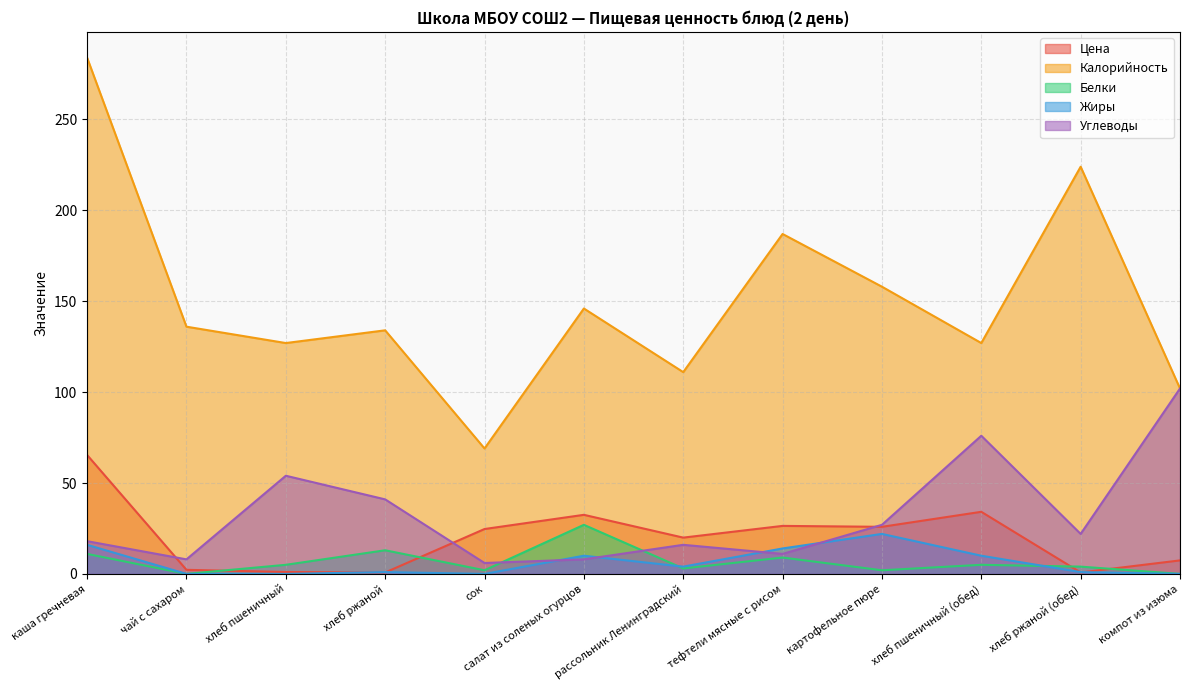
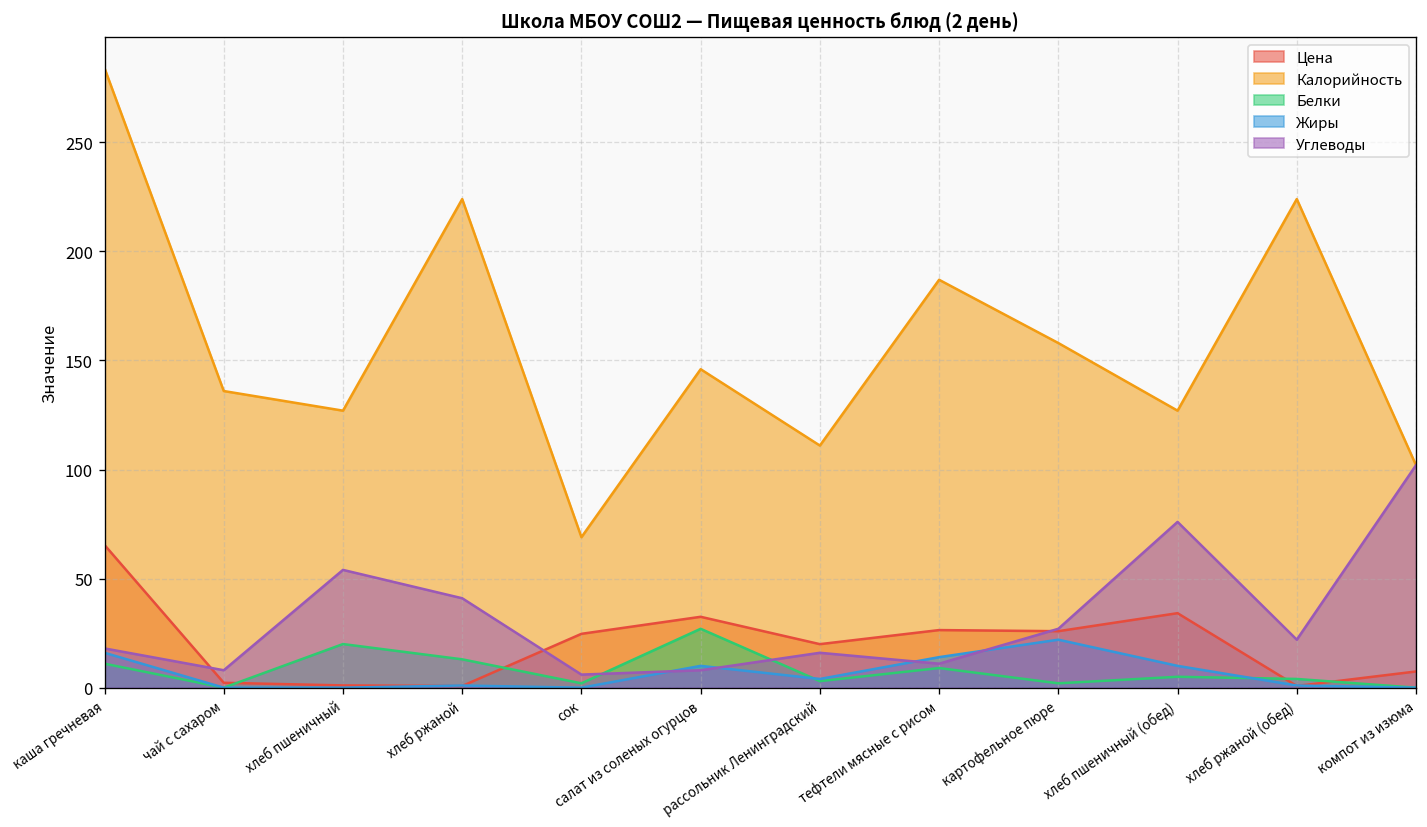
Белки, хлеб пшеничный: 5 -> 20
Калорийность, хлеб ржаной: 134 -> 224
